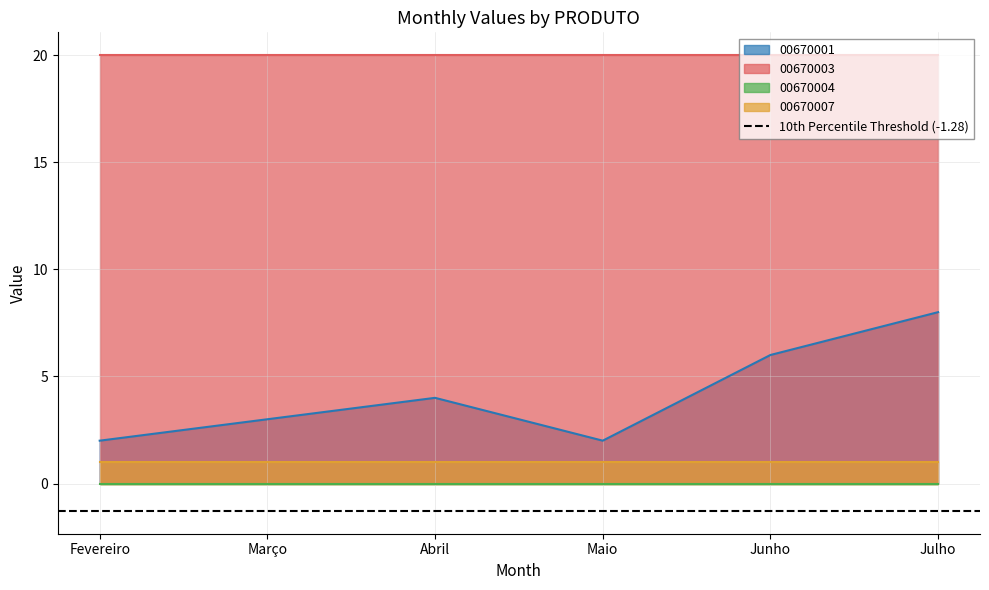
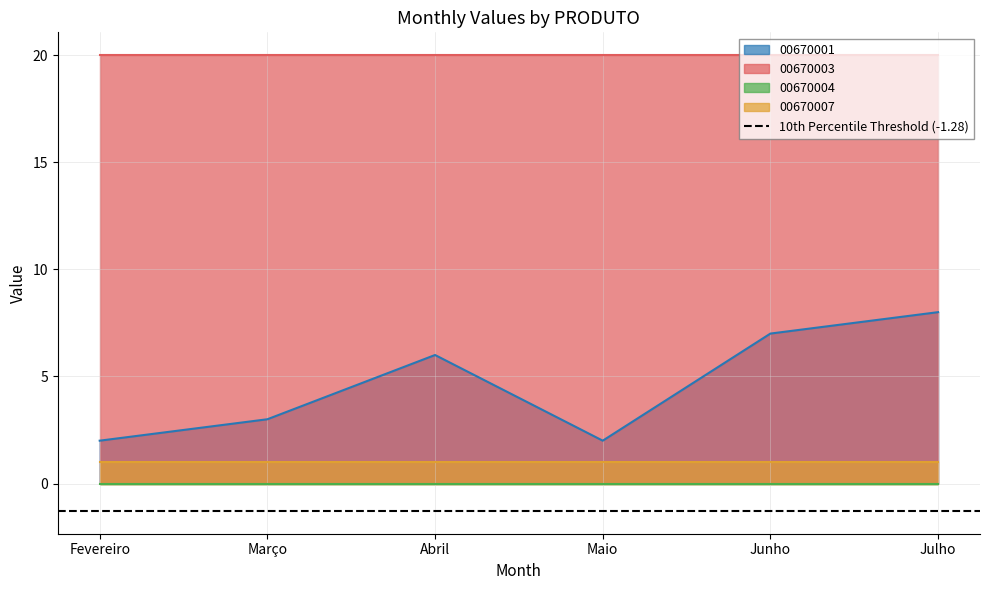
00670001, Abril: 4 -> 6
00670001, Junho: 6 -> 7
